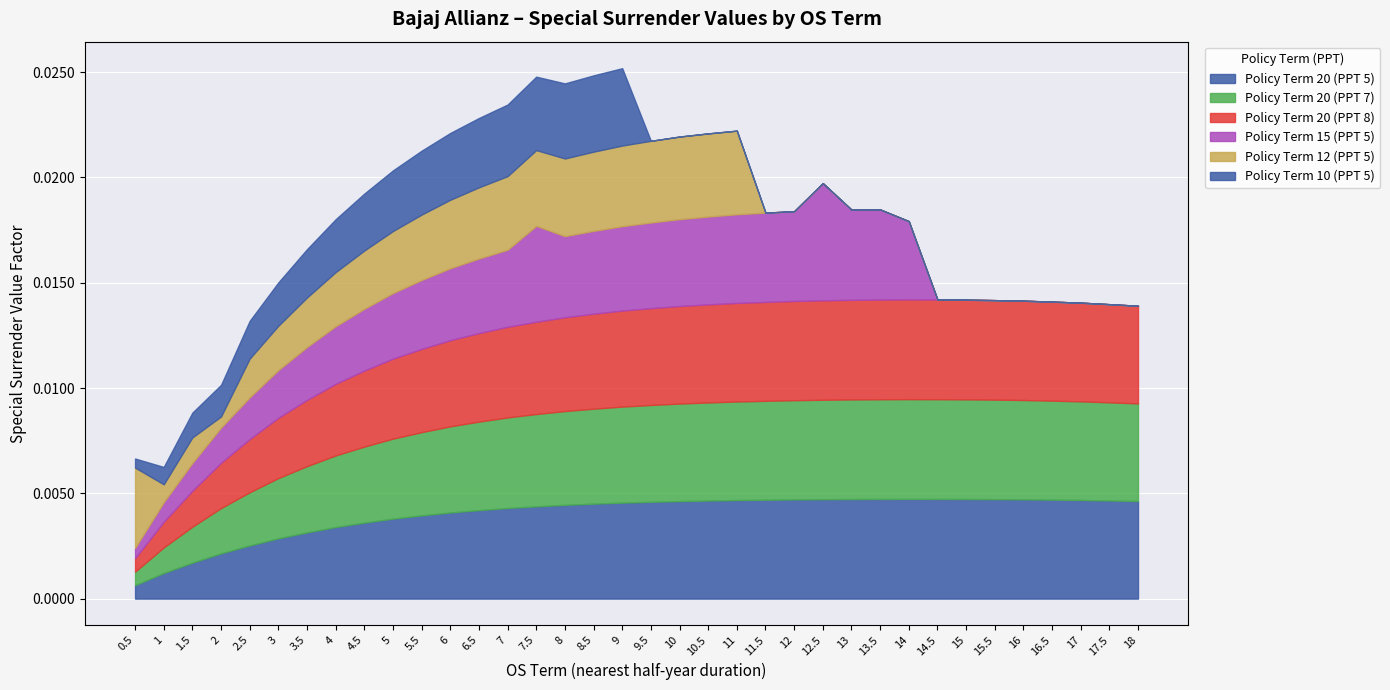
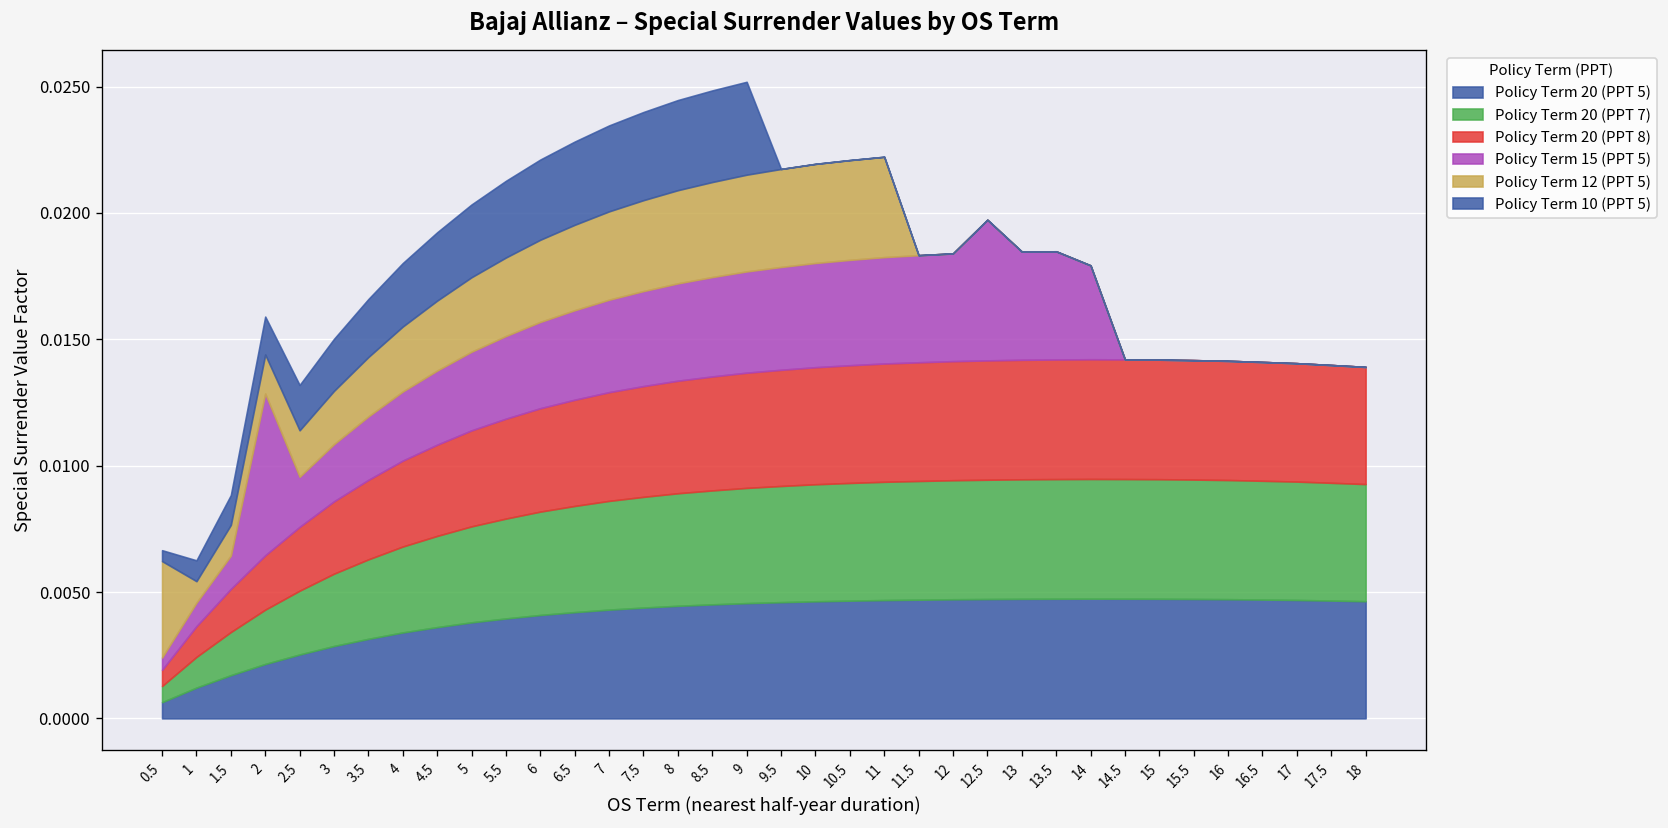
Policy Term 15 (PPT 5), 2: 0.0017 -> 0.0064
Policy Term 12 (PPT 5), 2: 0.0005 -> 0.0015
Policy Term 15 (PPT 5), 7.5: 0.0046 -> 0.0038
